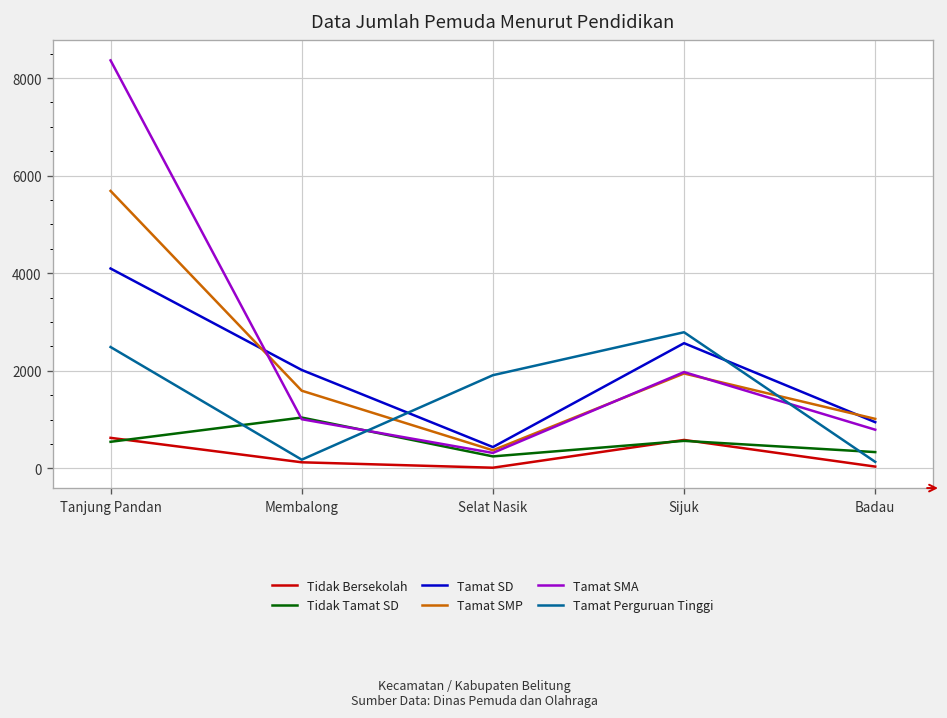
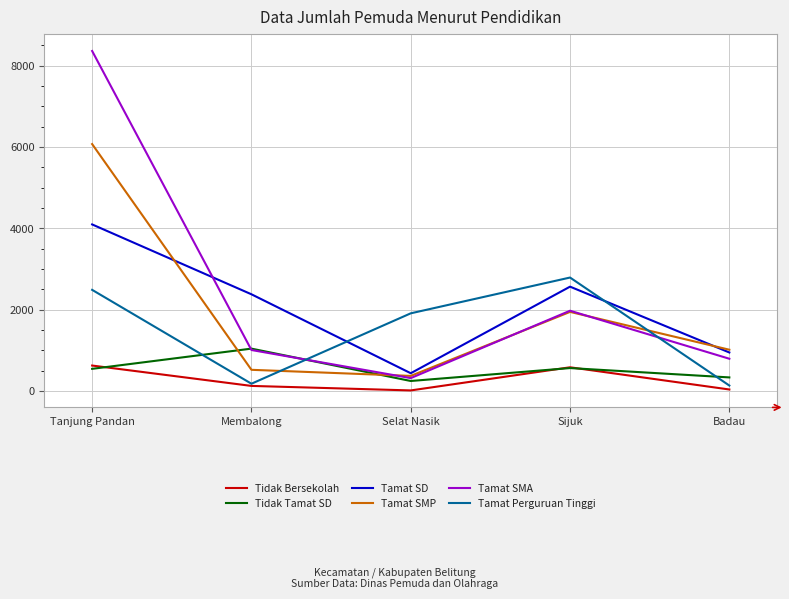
Tamat SMP, Tanjung Pandan: 5700 -> 6100
Tamat SD, Membalong: 2000 -> 2400
Tamat SMP, Membalong: 1600 -> 500
